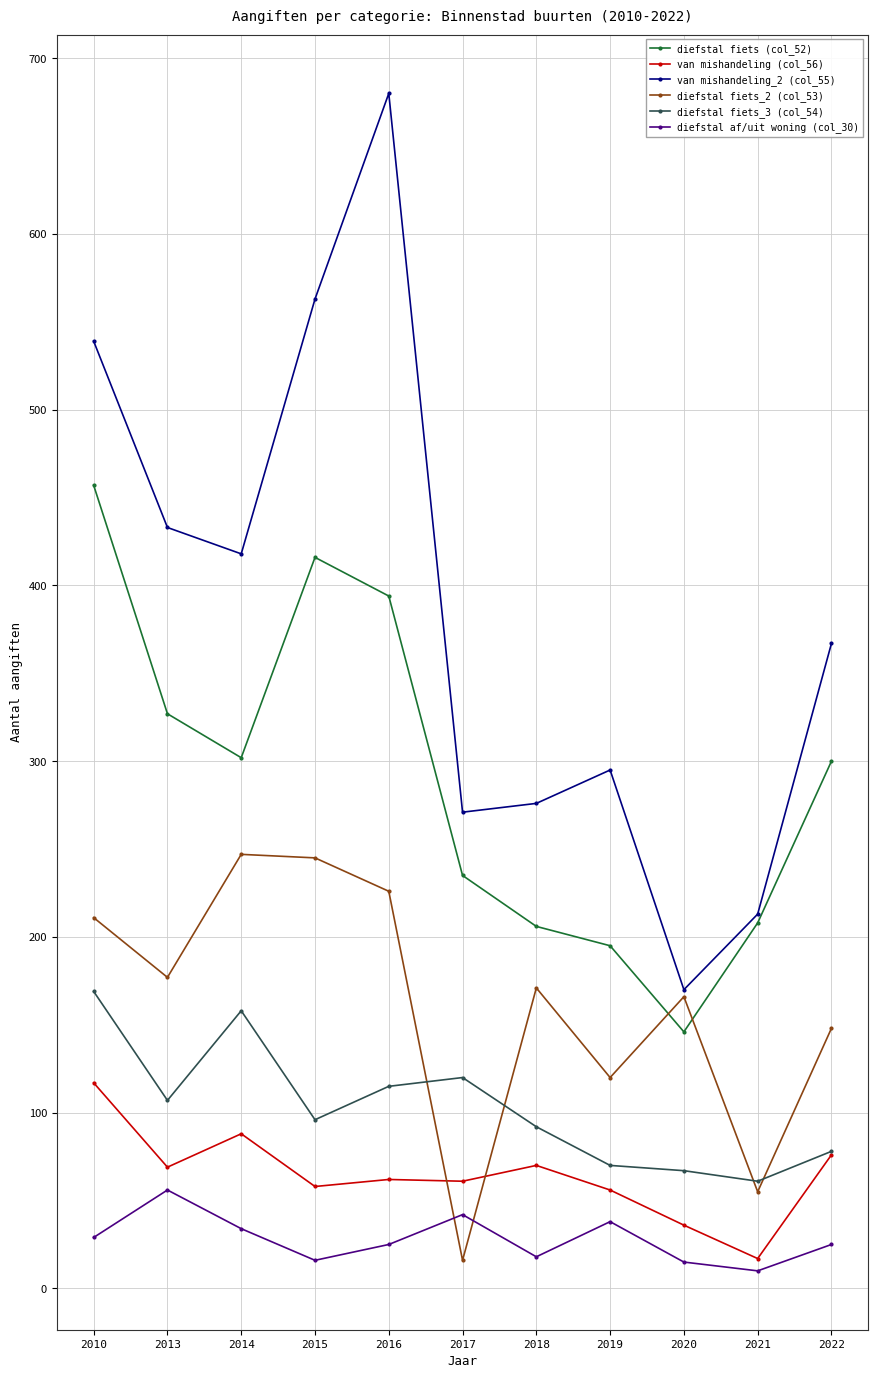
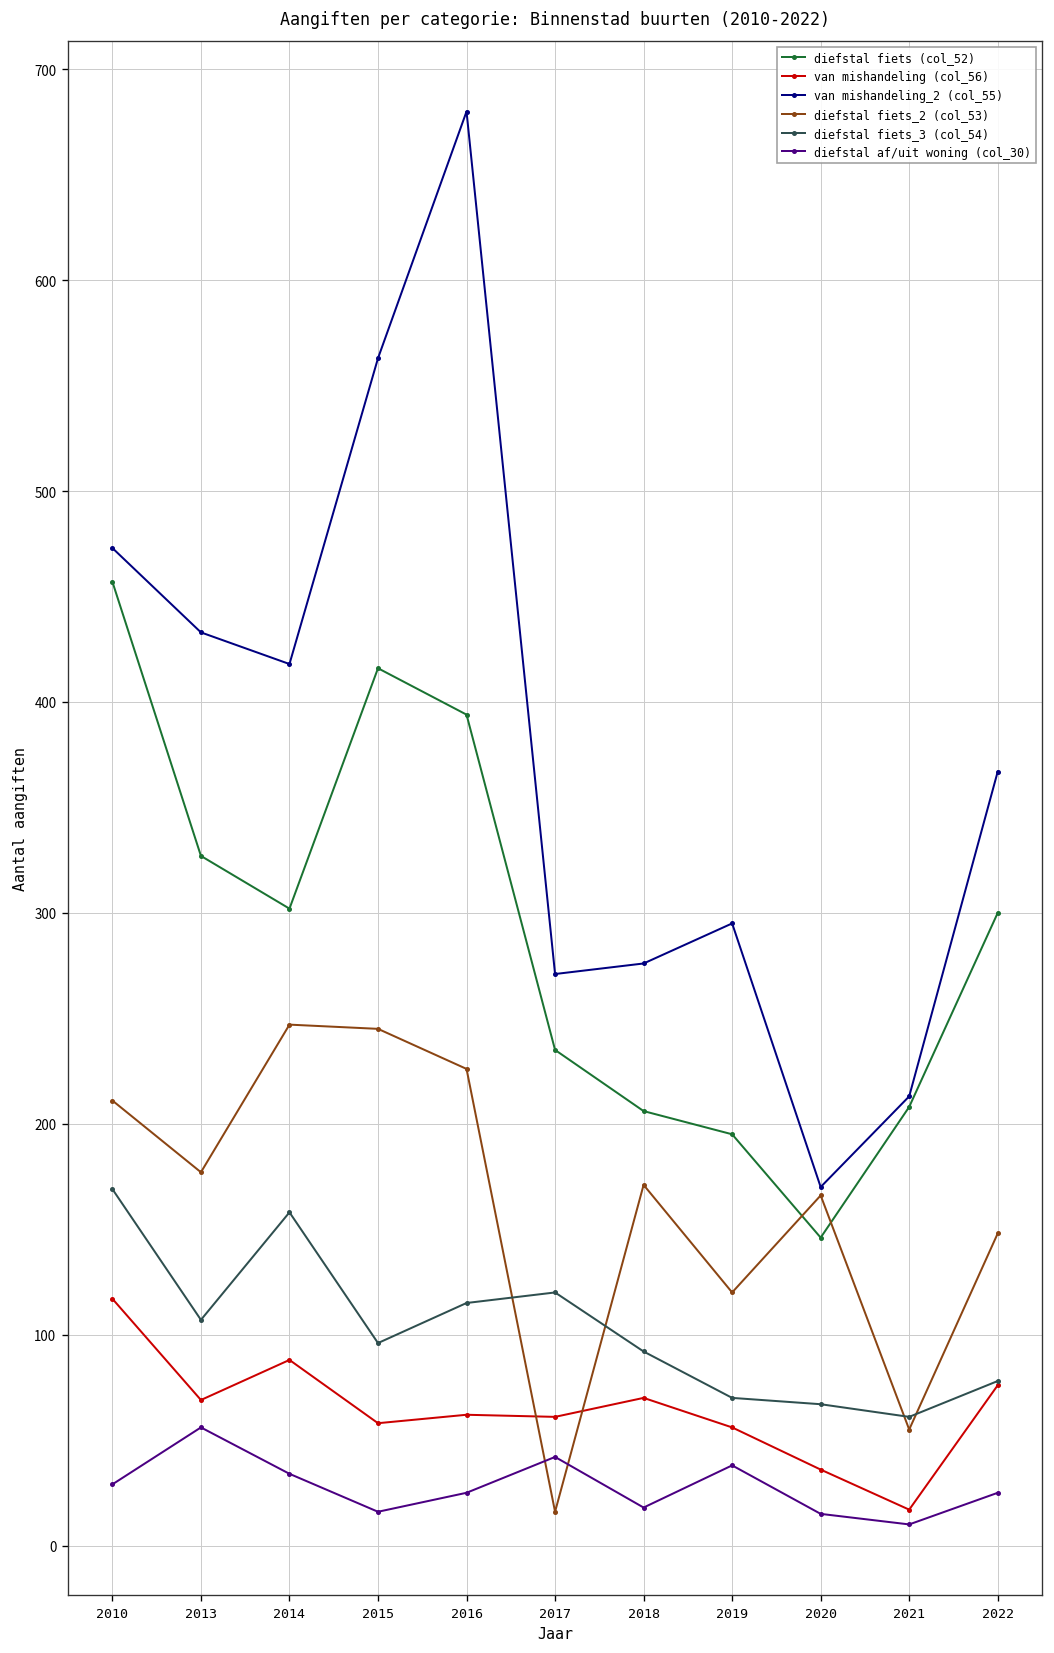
van mishandeling_2 (col_55), 2010: 539 -> 473
